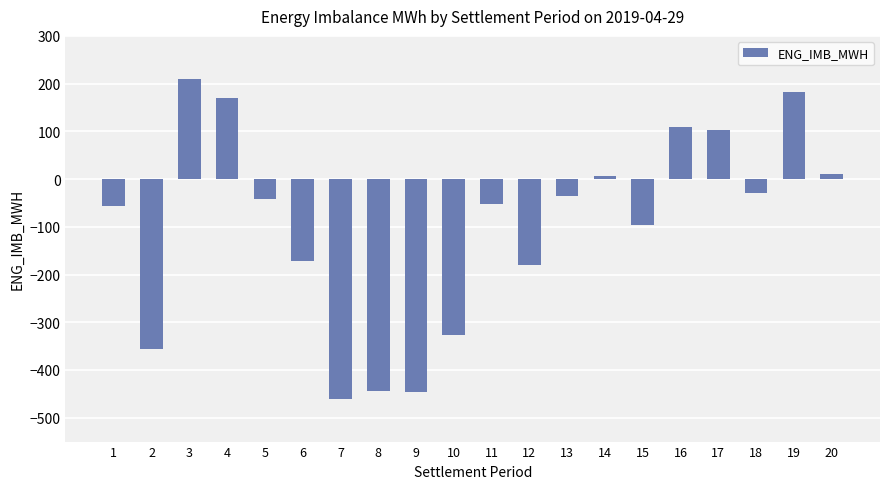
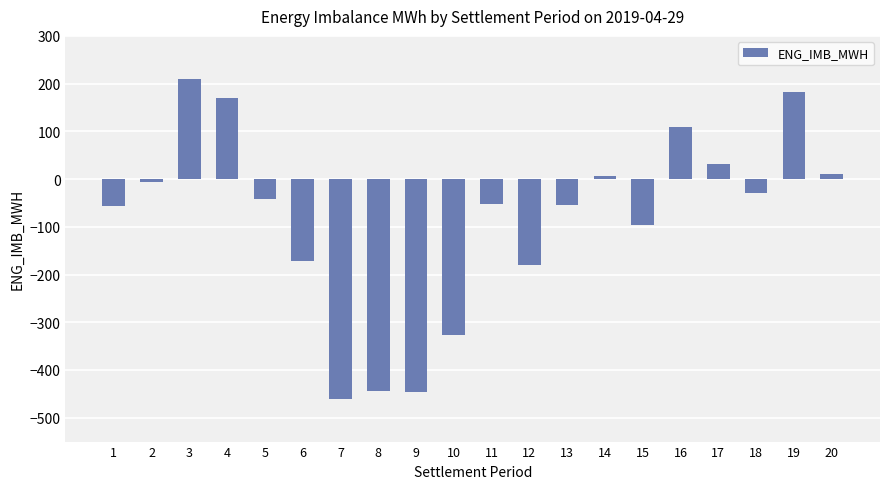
2: -360 -> -10
13: -40 -> -50
17: 100 -> 30
